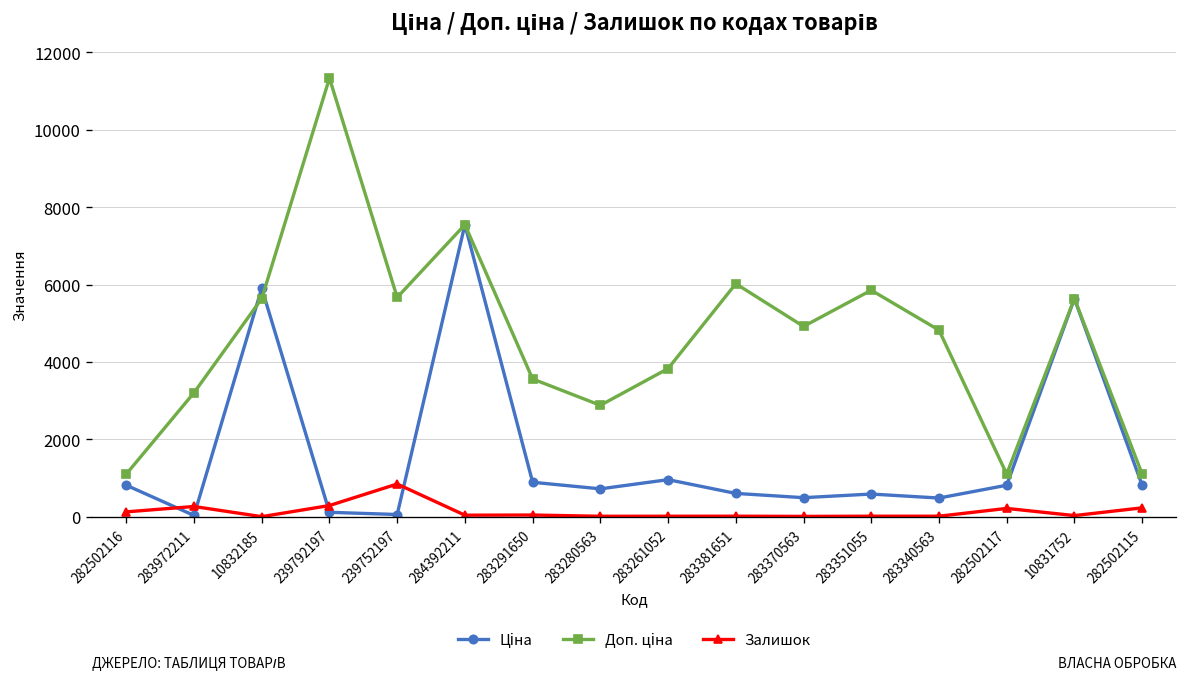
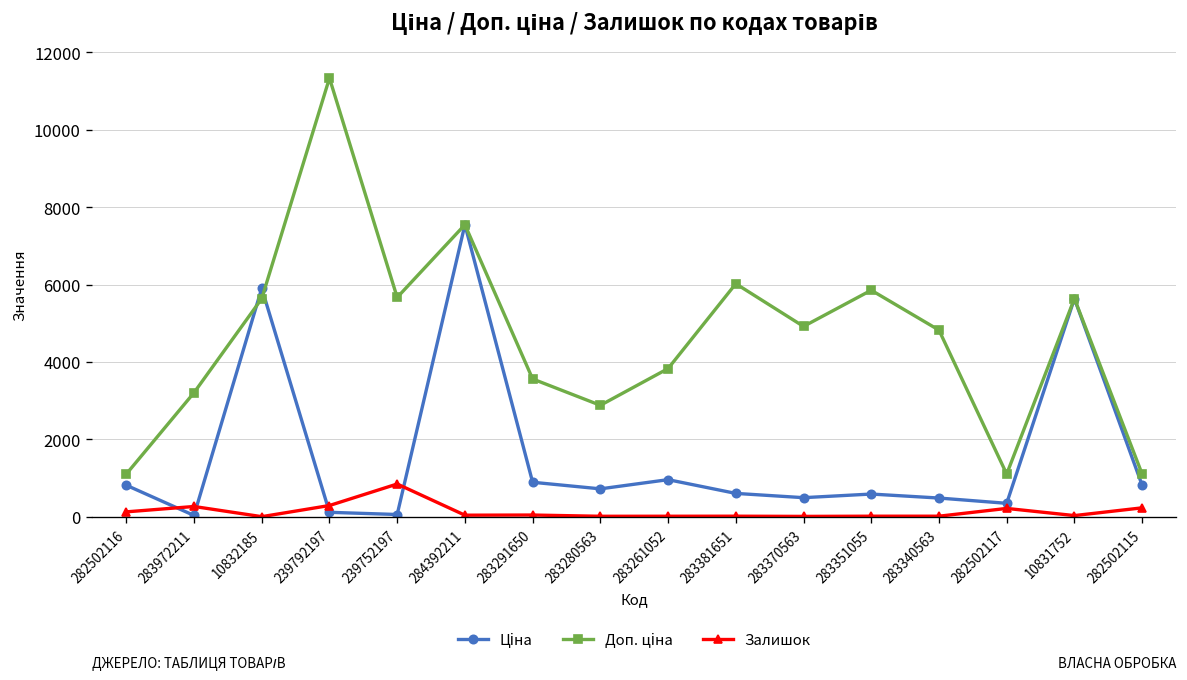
Ціна, 282502117: 800 -> 300
